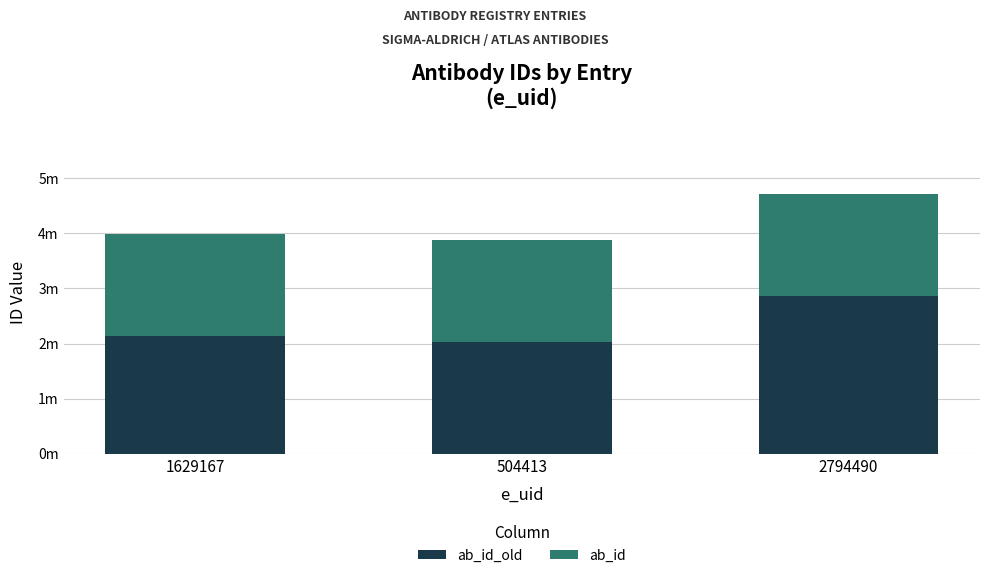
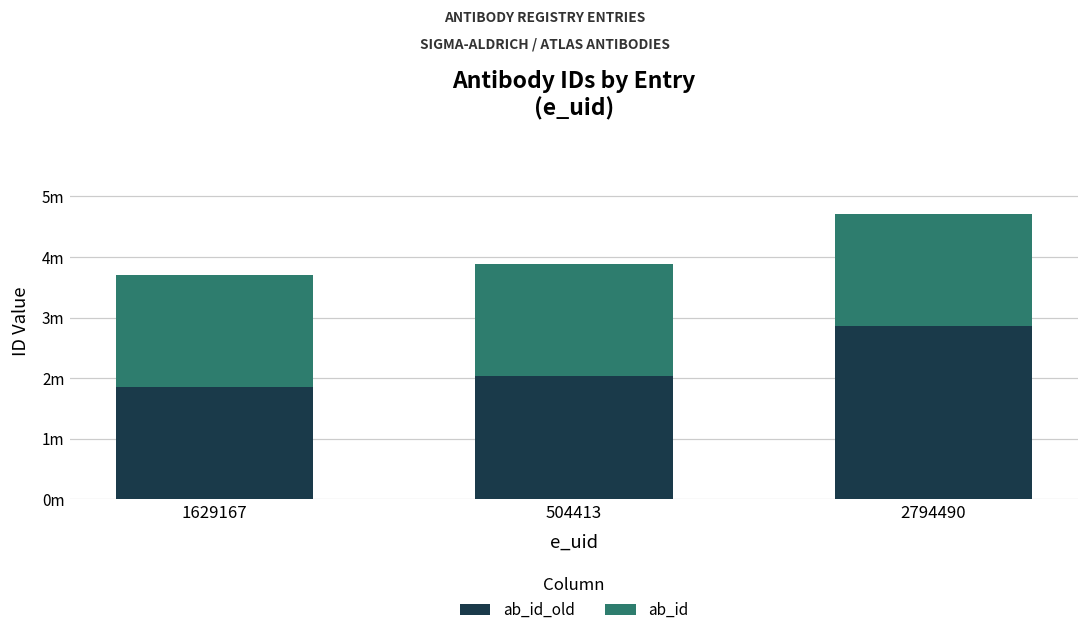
ab_id_old, 1629167: 2.1m -> 1.8m
